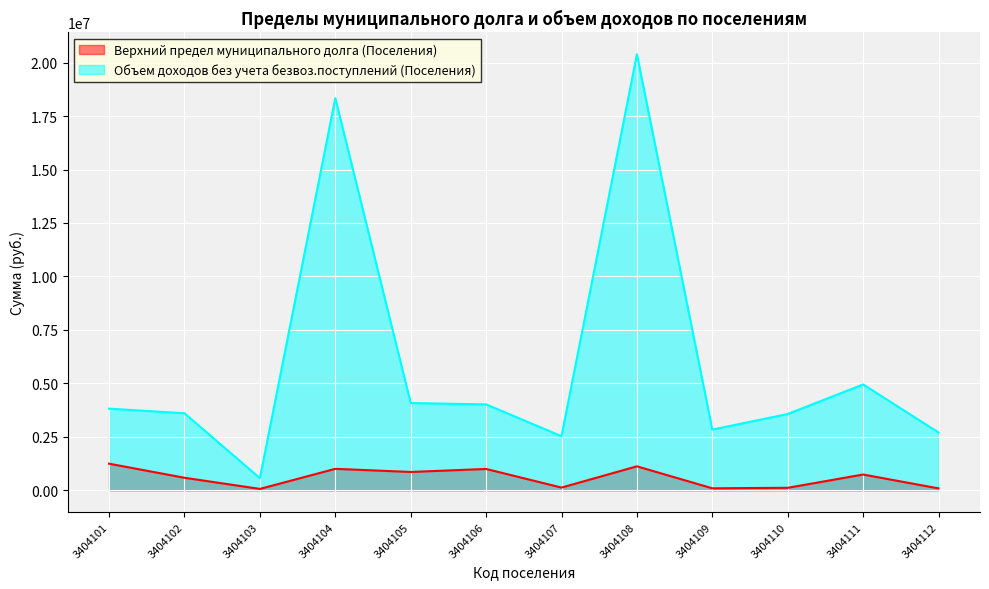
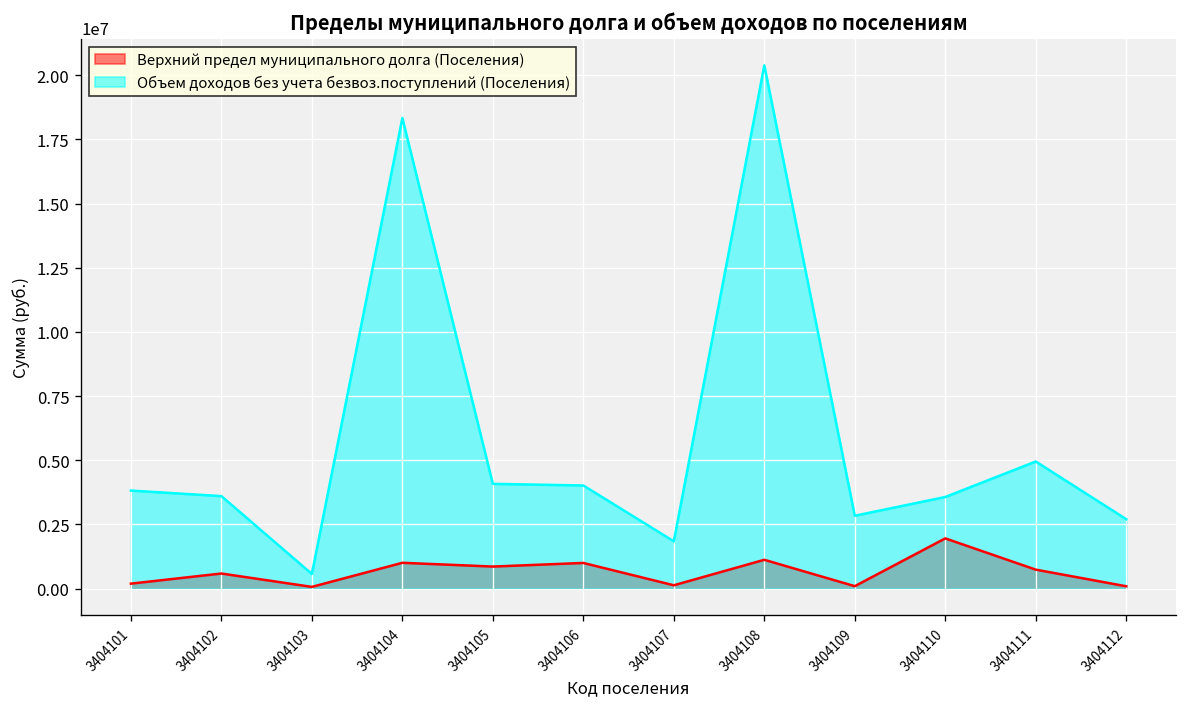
Верхний предел муниципального долга (Поселения), 3404101: 1200000 -> 200000
Объем доходов без учета безвоз.поступлений (Поселения), 3404107: 2500000 -> 1800000
Верхний предел муниципального долга (Поселения), 3404110: 100000 -> 2000000
